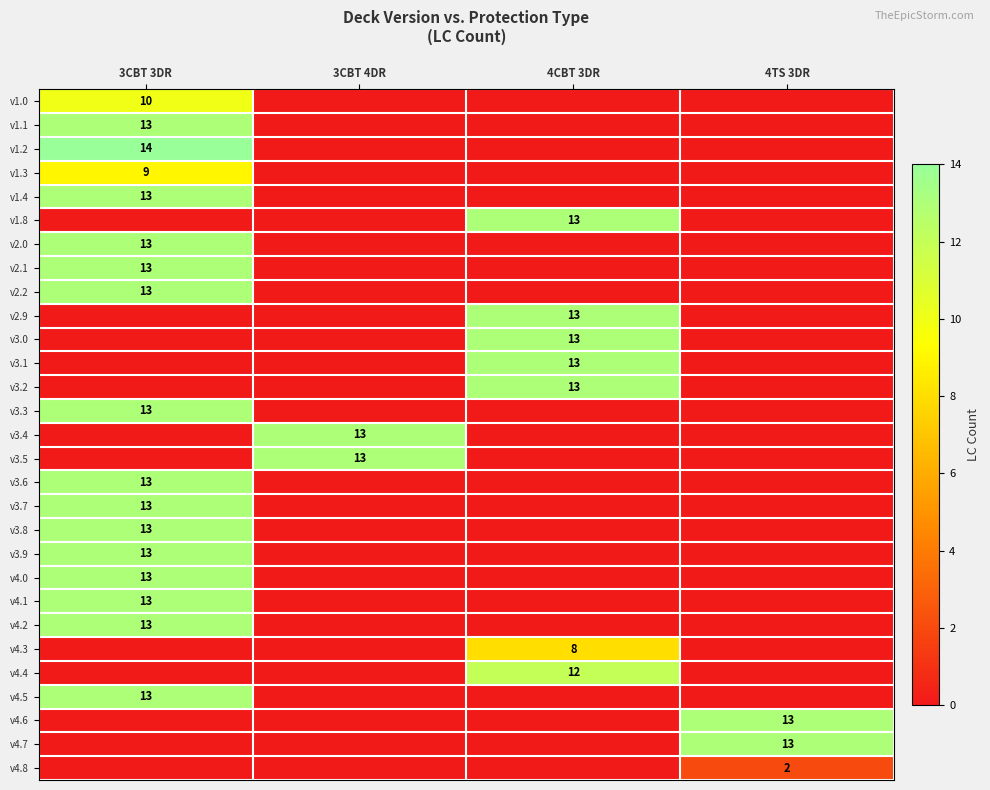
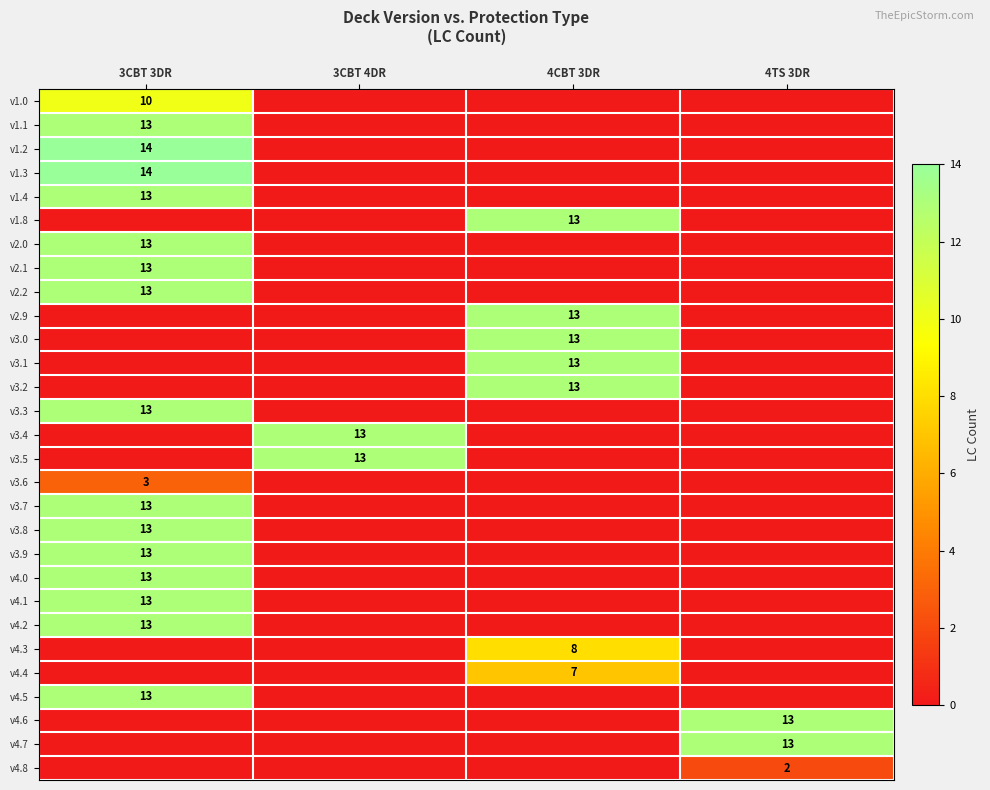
v1.3, 3CBT 3DR: 9 -> 14
v3.6, 3CBT 3DR: 13 -> 3
v4.4, 4CBT 3DR: 12 -> 7
